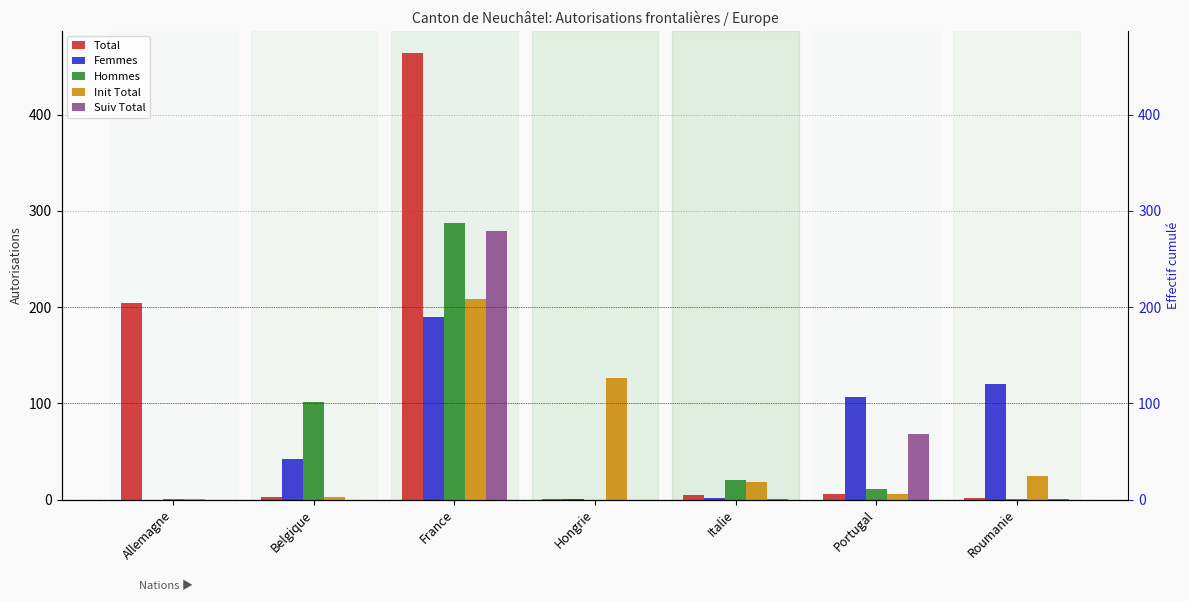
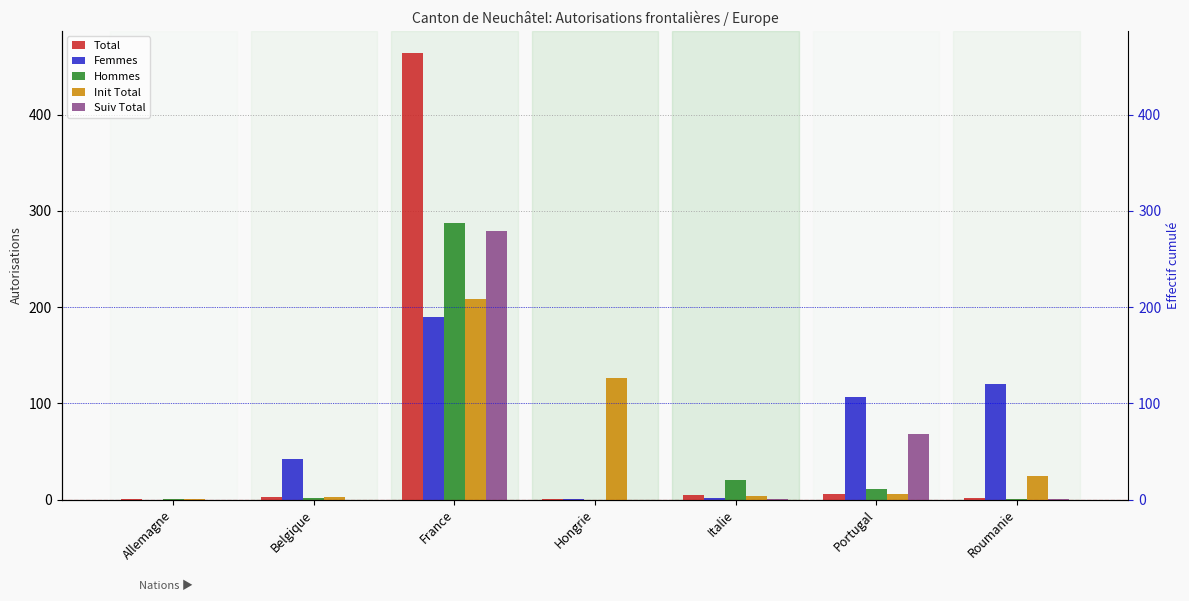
Total, Allemagne: 200 -> 0
Hommes, Belgique: 100 -> 0
Init Total, Italie: 20 -> 0
